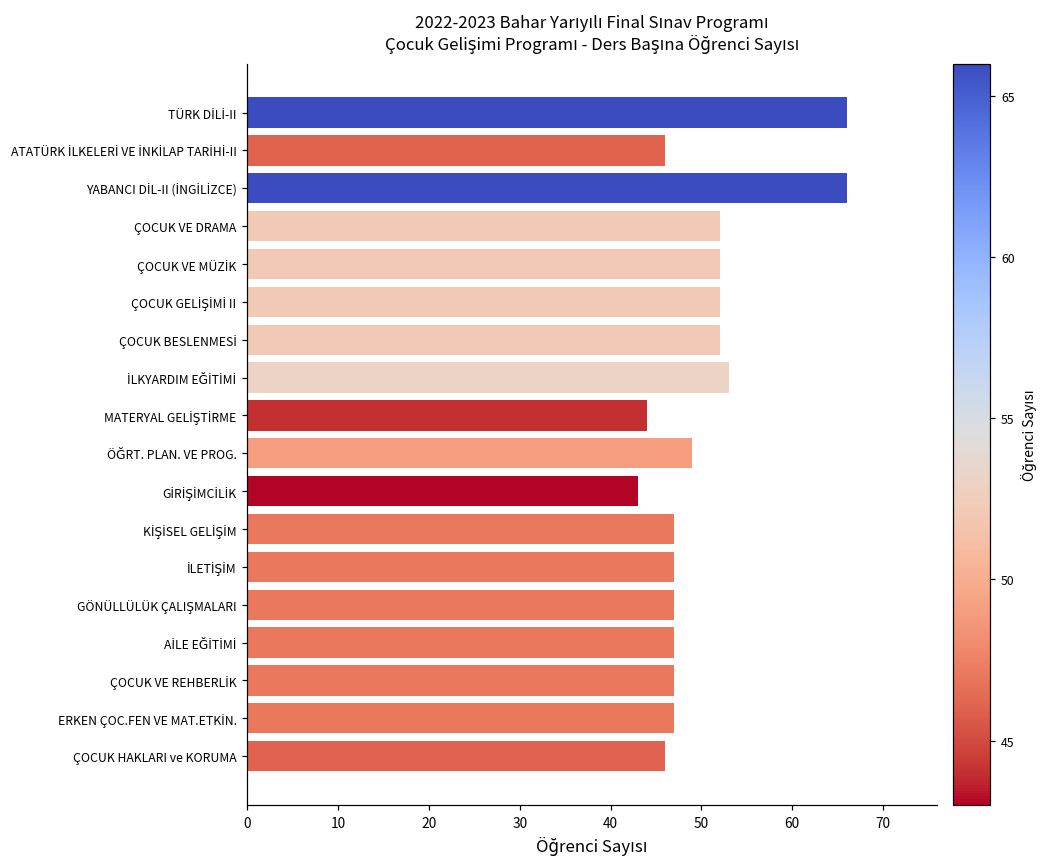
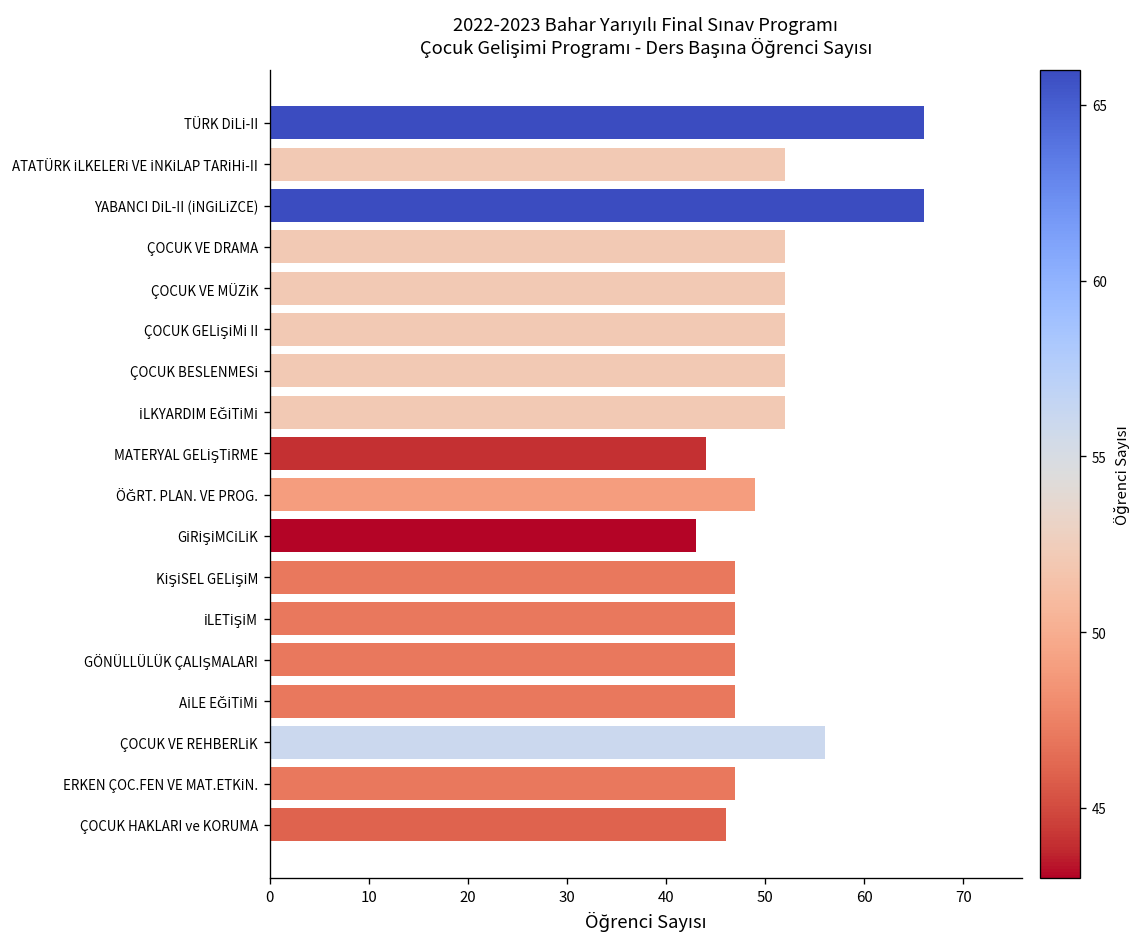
ATATÜRK İLKELERİ VE İNKİLAP TARİHİ-II: 46 -> 52
İLKYARDIM EĞİTİMİ: 53 -> 52
ÇOCUK VE REHBERLİK: 47 -> 56
